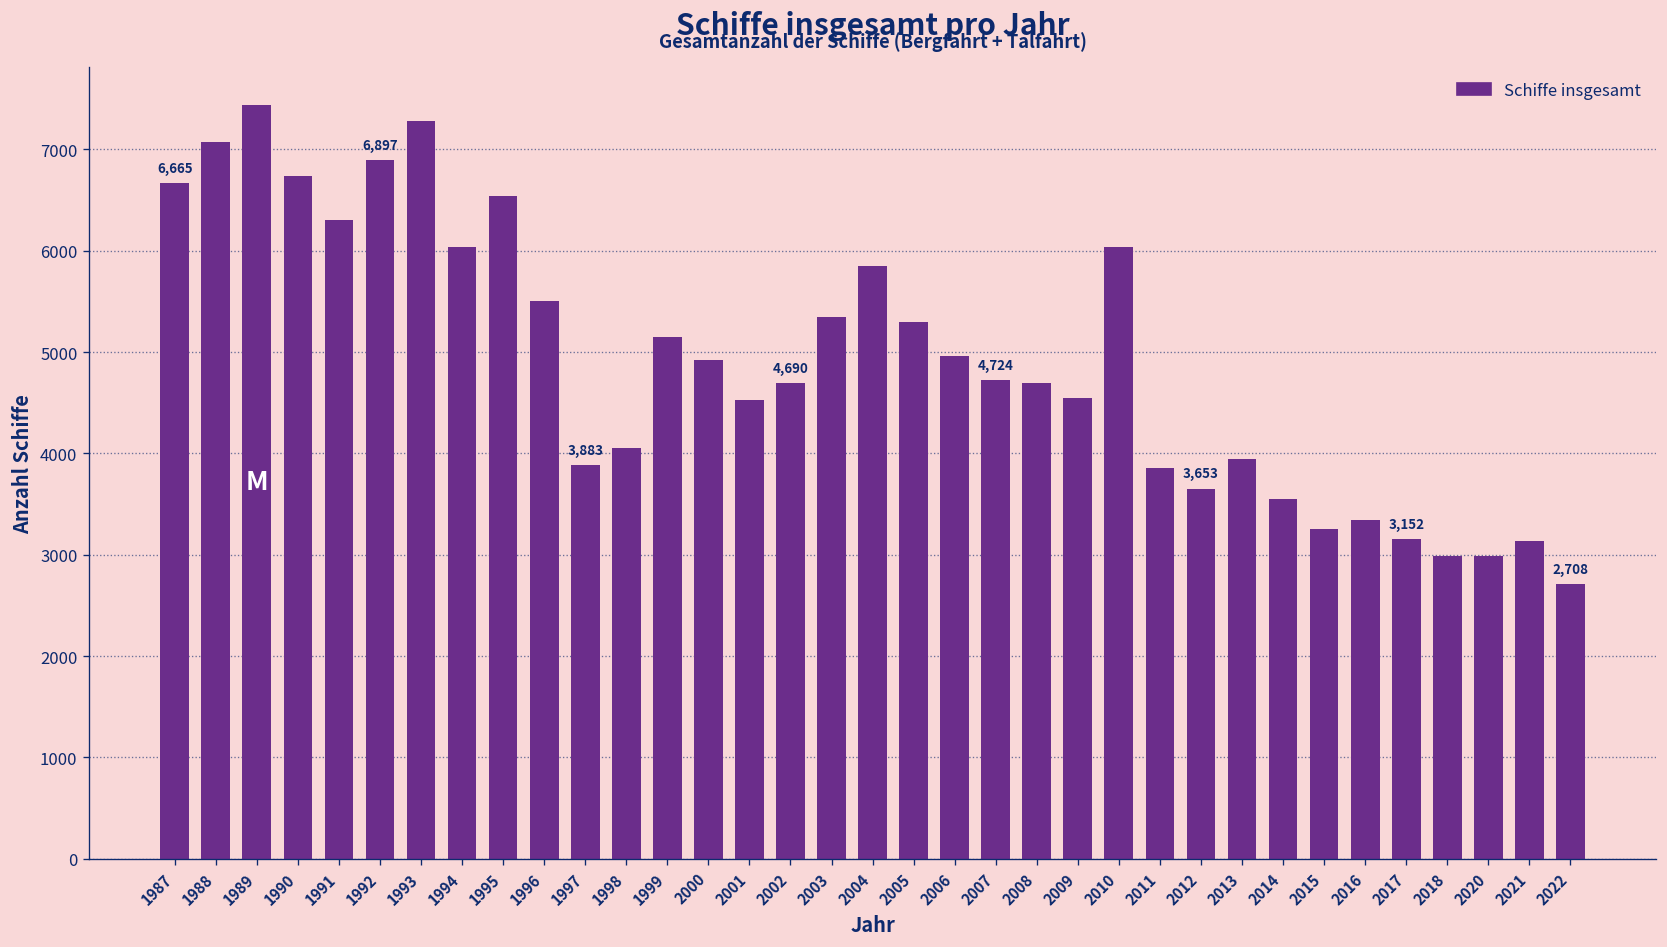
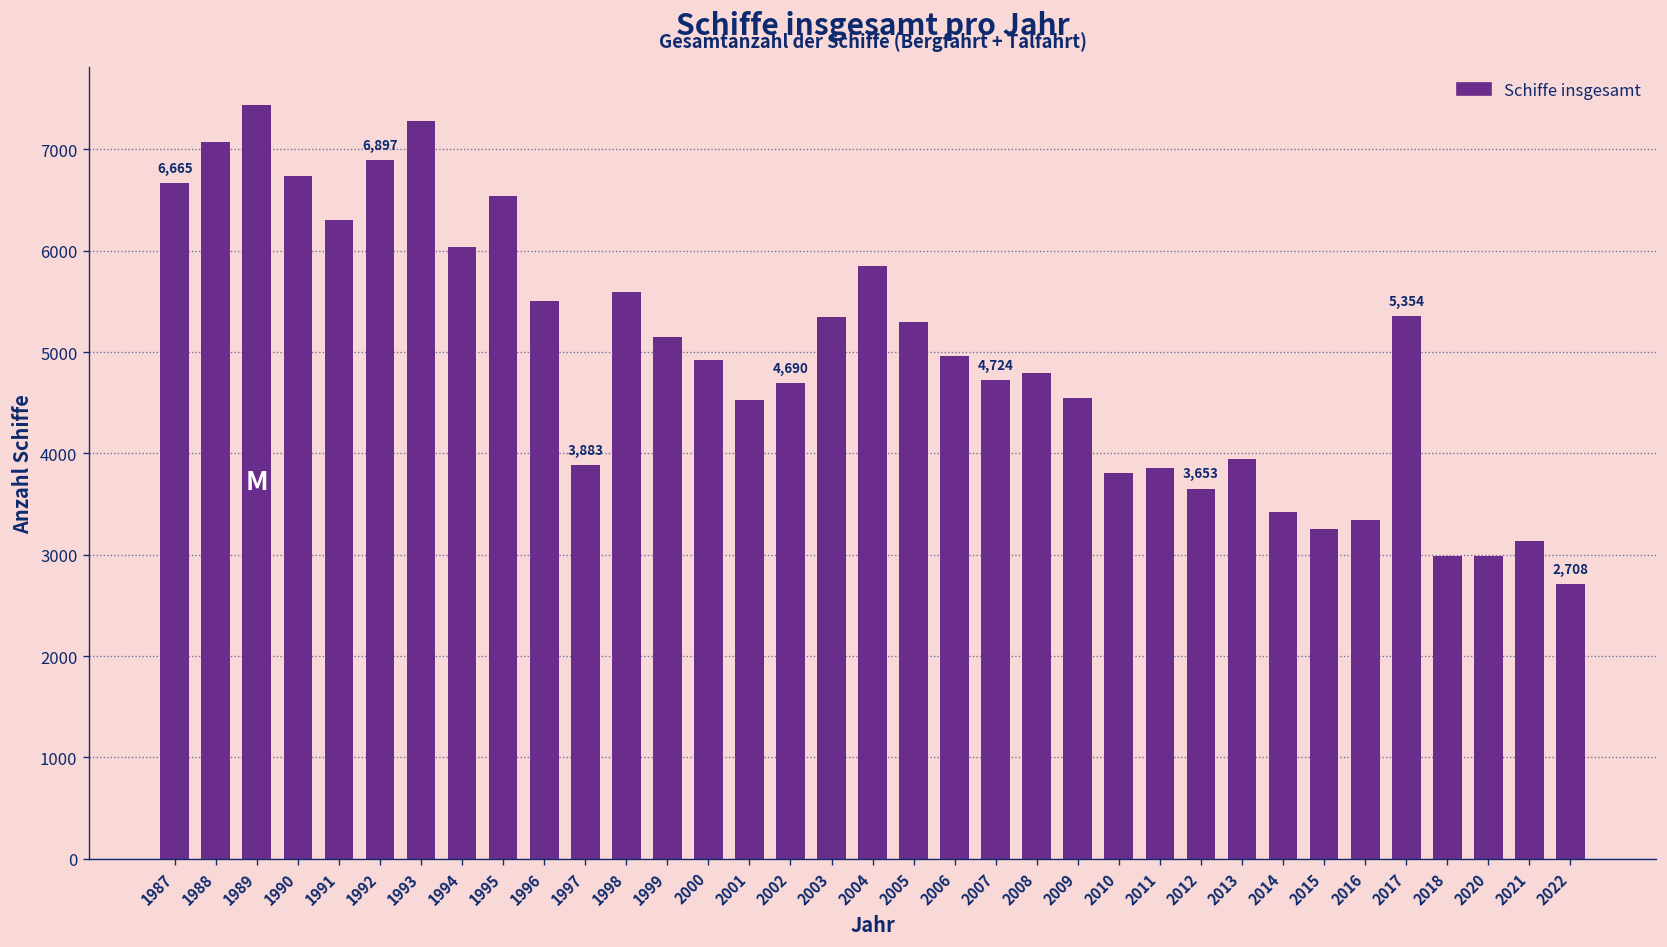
1998: 4100 -> 5600
2008: 4700 -> 4800
2010: 6000 -> 3800
2014: 3500 -> 3400
2017: 3,152 -> 5,354
